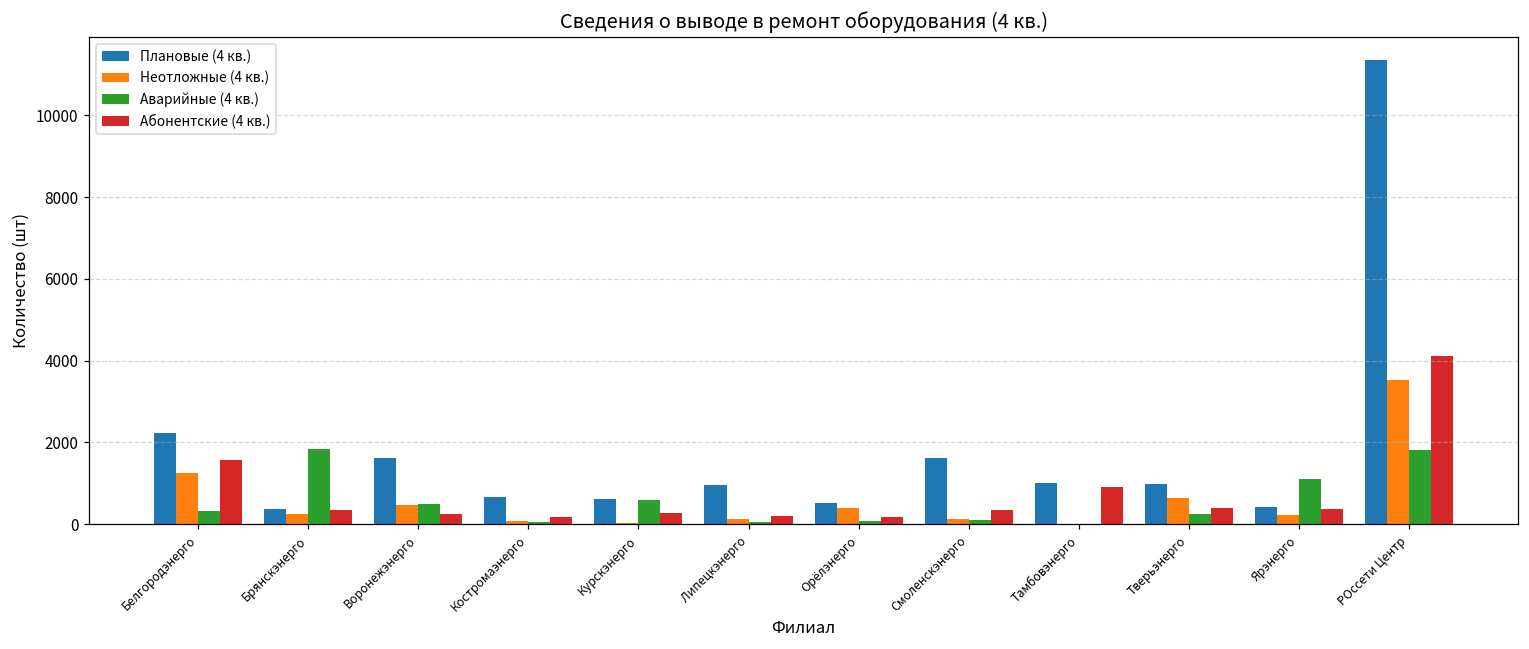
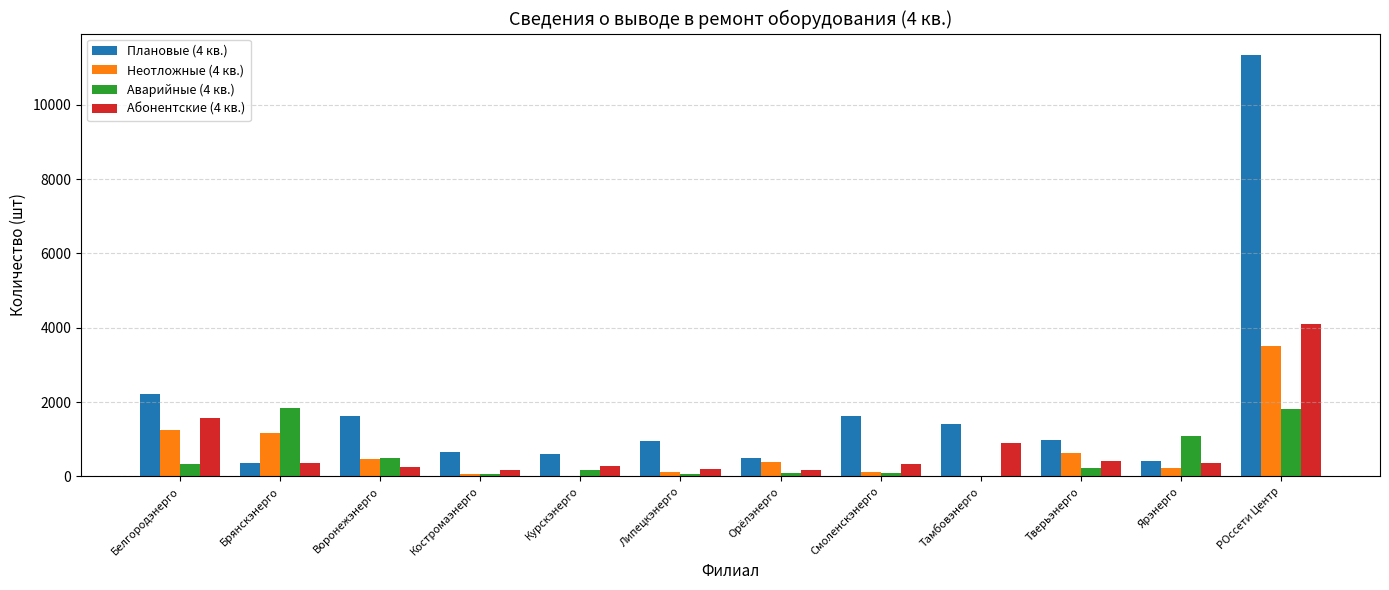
Неотложные (4 кв.), Брянскэнерго: 200 -> 1200
Аварийные (4 кв.), Курскэнерго: 600 -> 200
Плановые (4 кв.), Тамбовэнерго: 1000 -> 1400
